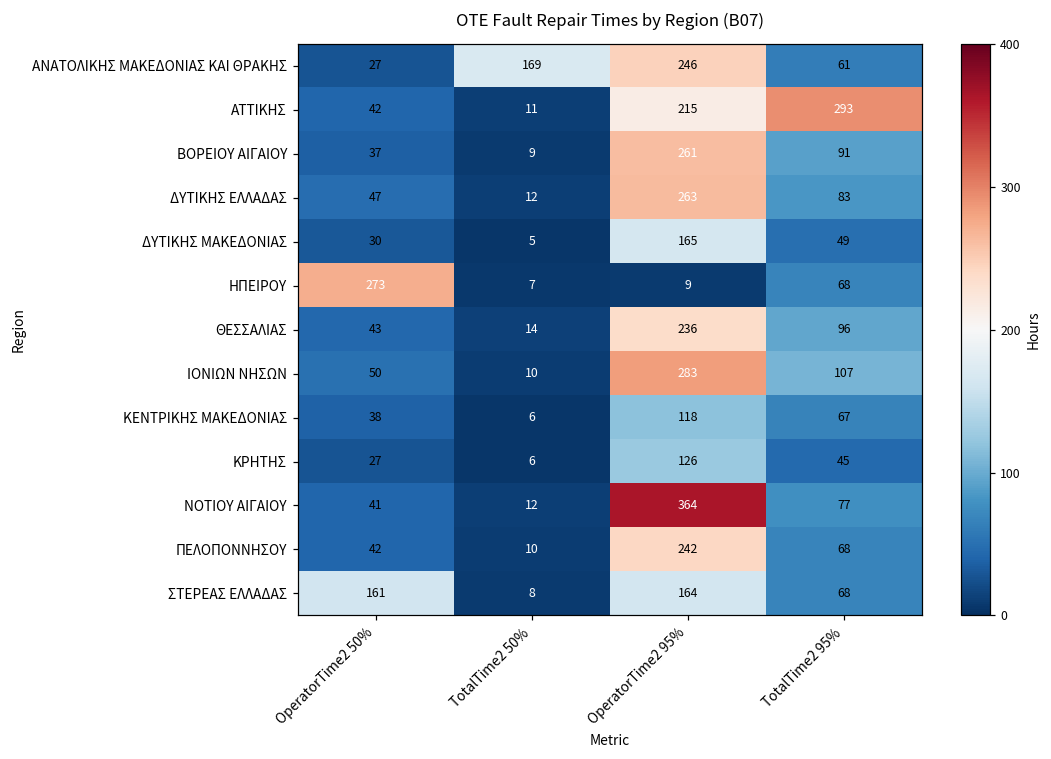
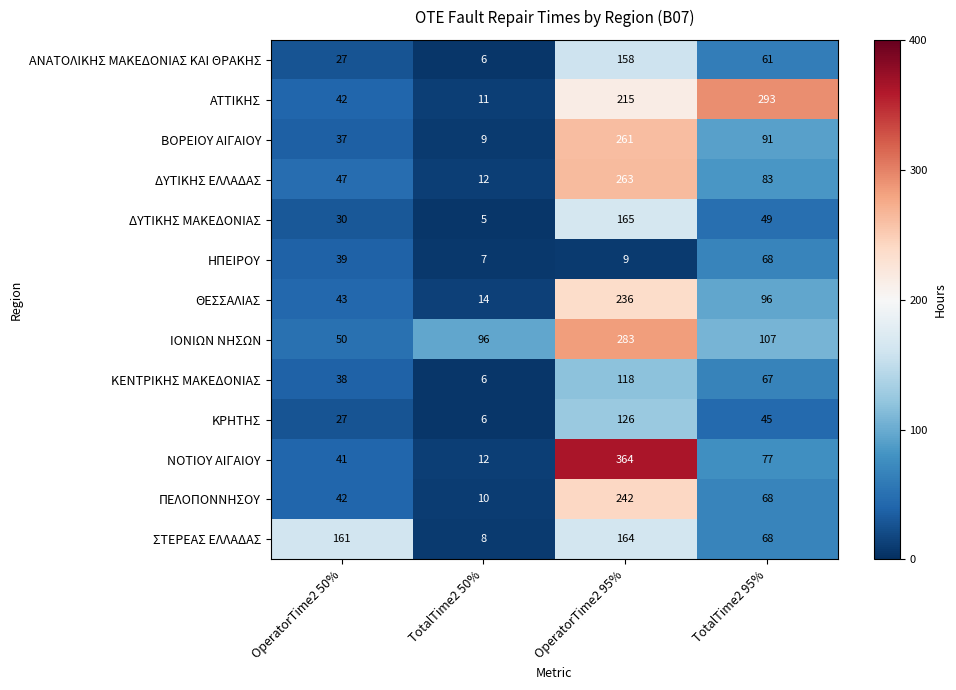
ΑΝΑΤΟΛΙΚΗΣ ΜΑΚΕΔΟΝΙΑΣ ΚΑΙ ΘΡΑΚΗΣ, TotalTime2 50%: 169 -> 6
ΑΝΑΤΟΛΙΚΗΣ ΜΑΚΕΔΟΝΙΑΣ ΚΑΙ ΘΡΑΚΗΣ, OperatorTime2 95%: 246 -> 158
ΗΠΕΙΡΟΥ, OperatorTime2 50%: 273 -> 39
ΙΟΝΙΩΝ ΝΗΣΩΝ, TotalTime2 50%: 10 -> 96
